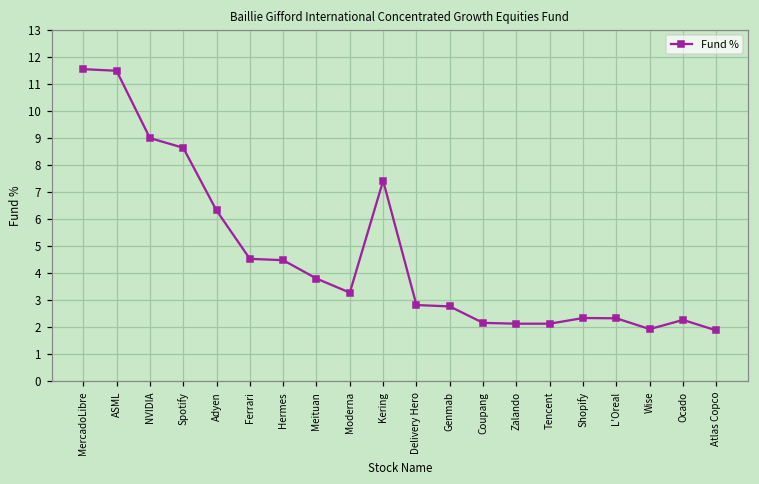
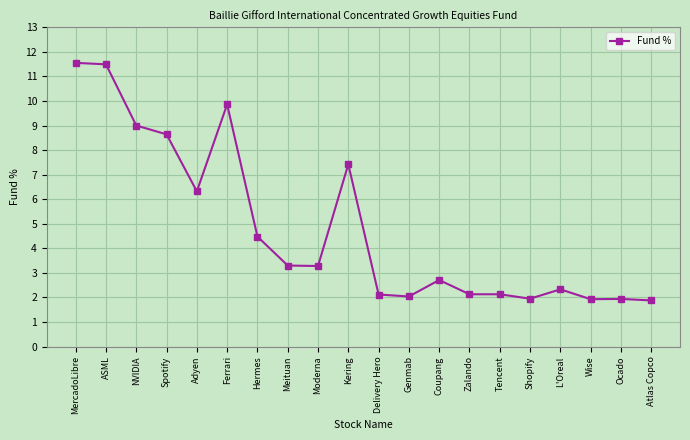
Ferrari: 4.5 -> 9.9
Meituan: 3.8 -> 3.3
Delivery Hero: 2.8 -> 2.1
Genmab: 2.8 -> 2.0
Coupang: 2.2 -> 2.7
Shopify: 2.3 -> 2.0
Ocado: 2.3 -> 1.9
